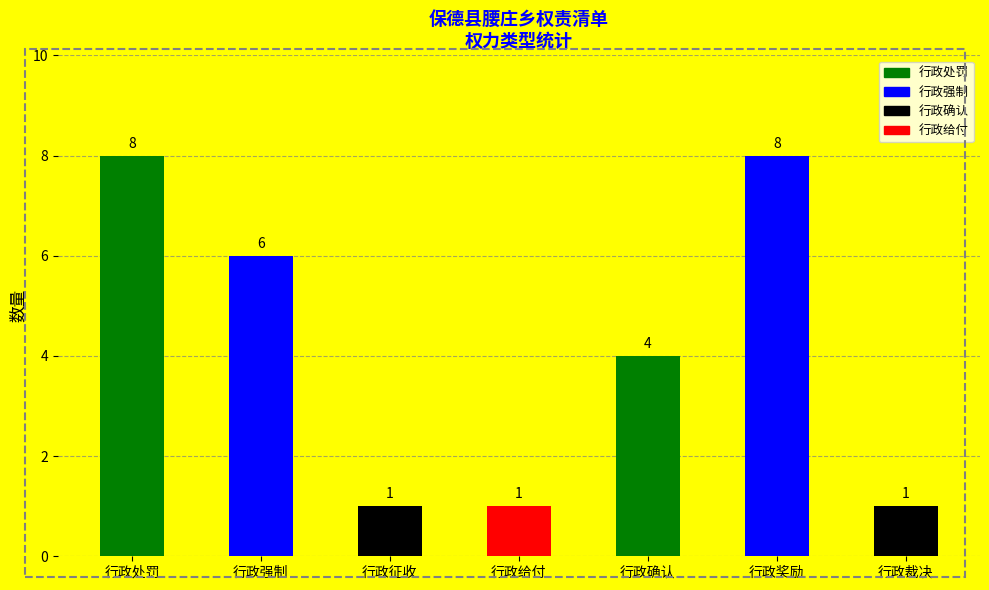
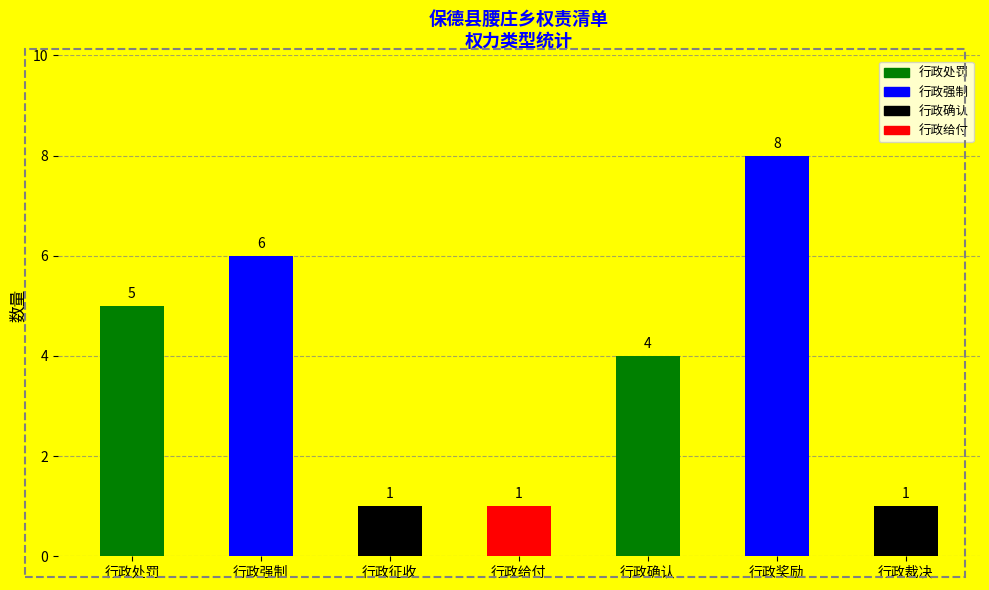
行政处罚: 8 -> 5
